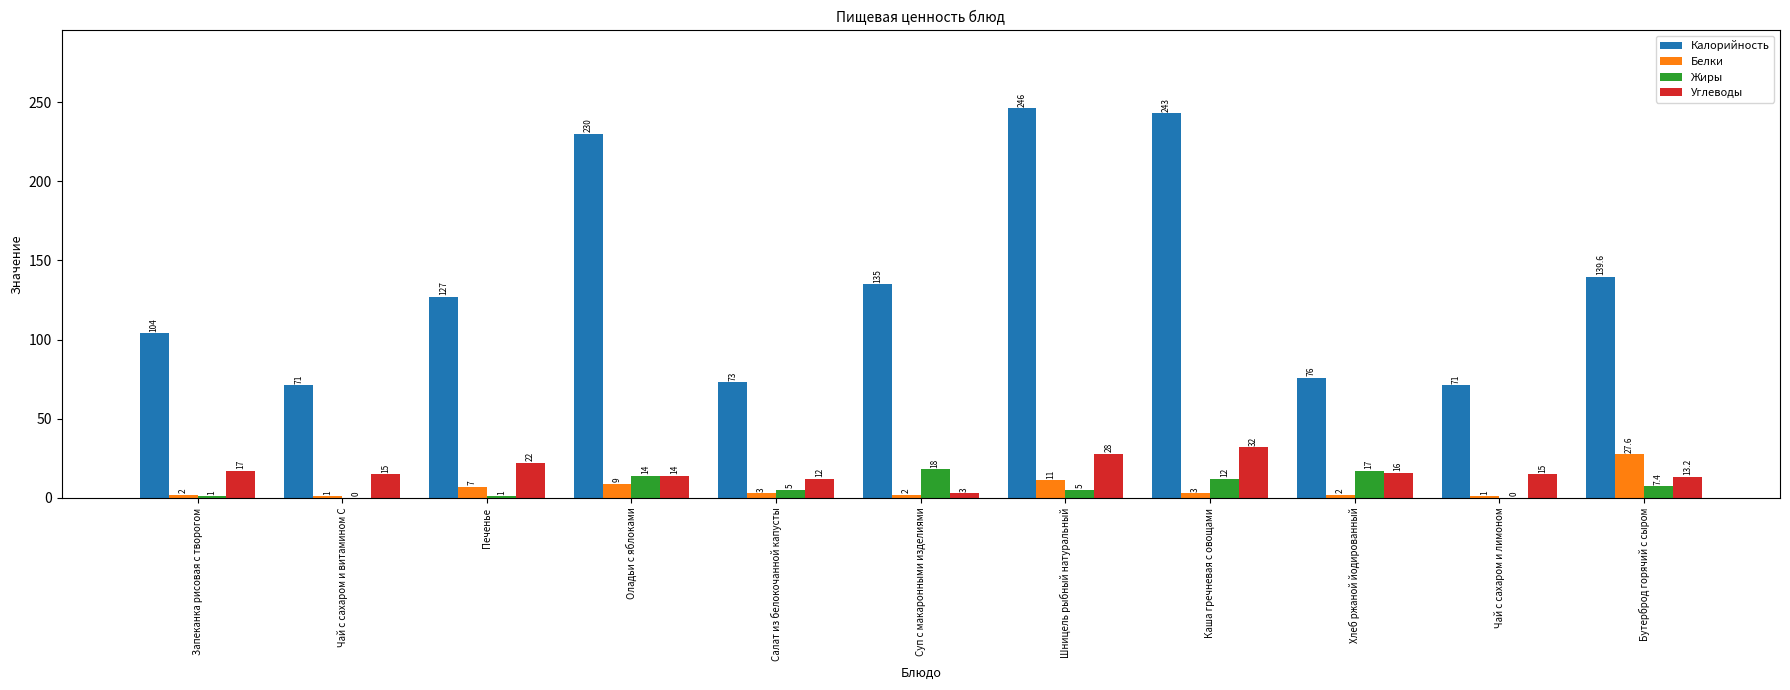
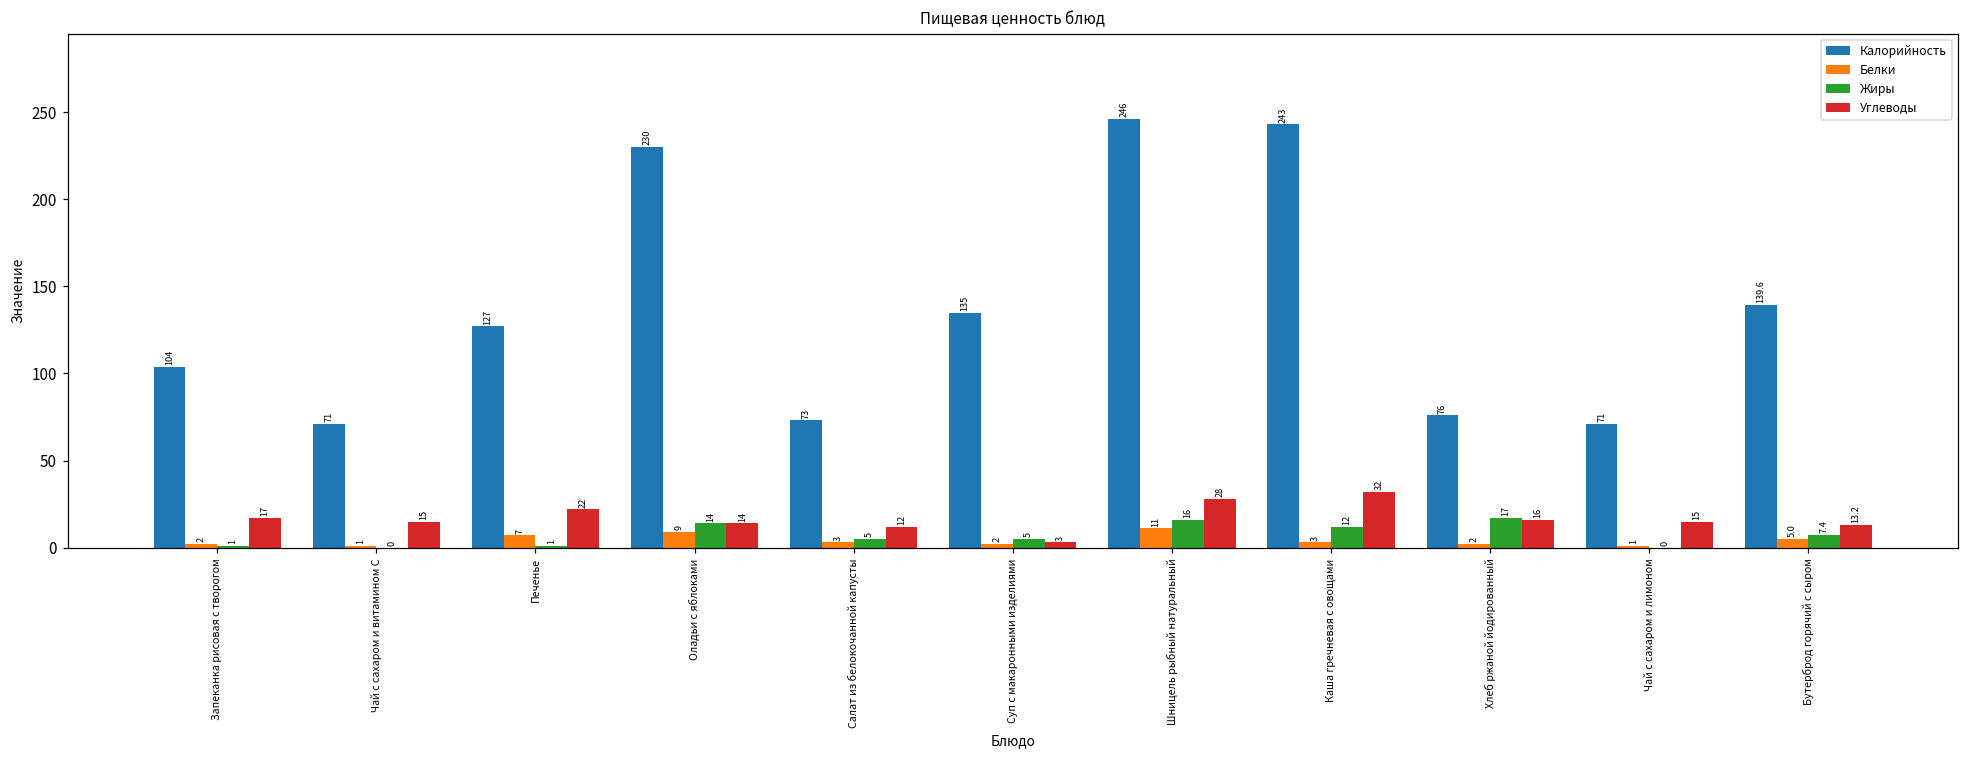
Жиры, Суп с макаронными изделиями: 18 -> 5
Жиры, Шницель рыбный натуральный: 5 -> 16
Белки, Бутерброд горячий с сыром: 27.6 -> 5.0
